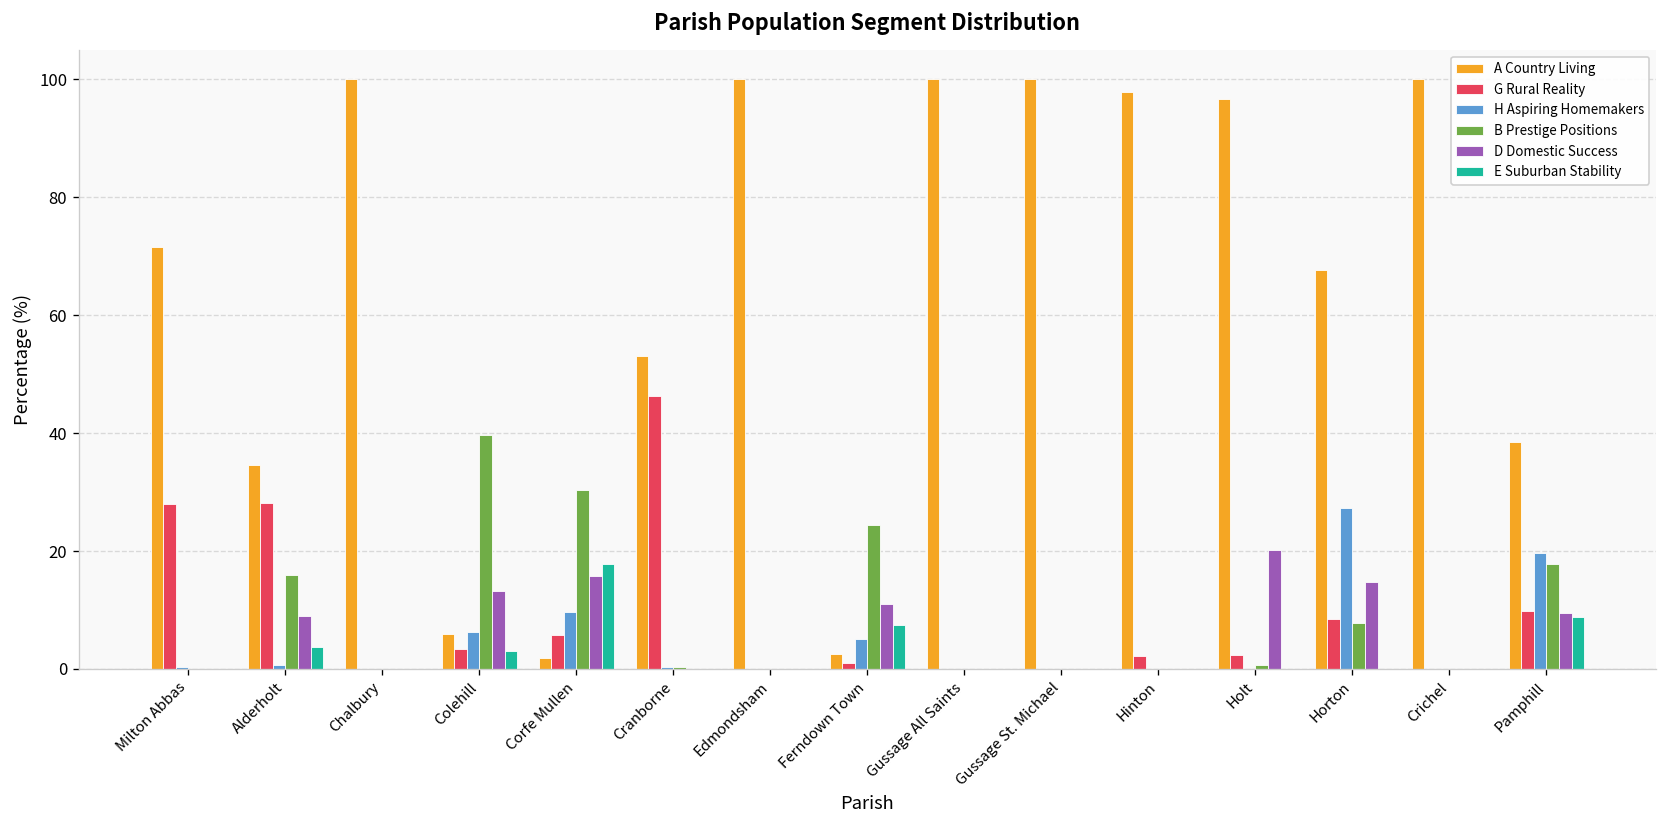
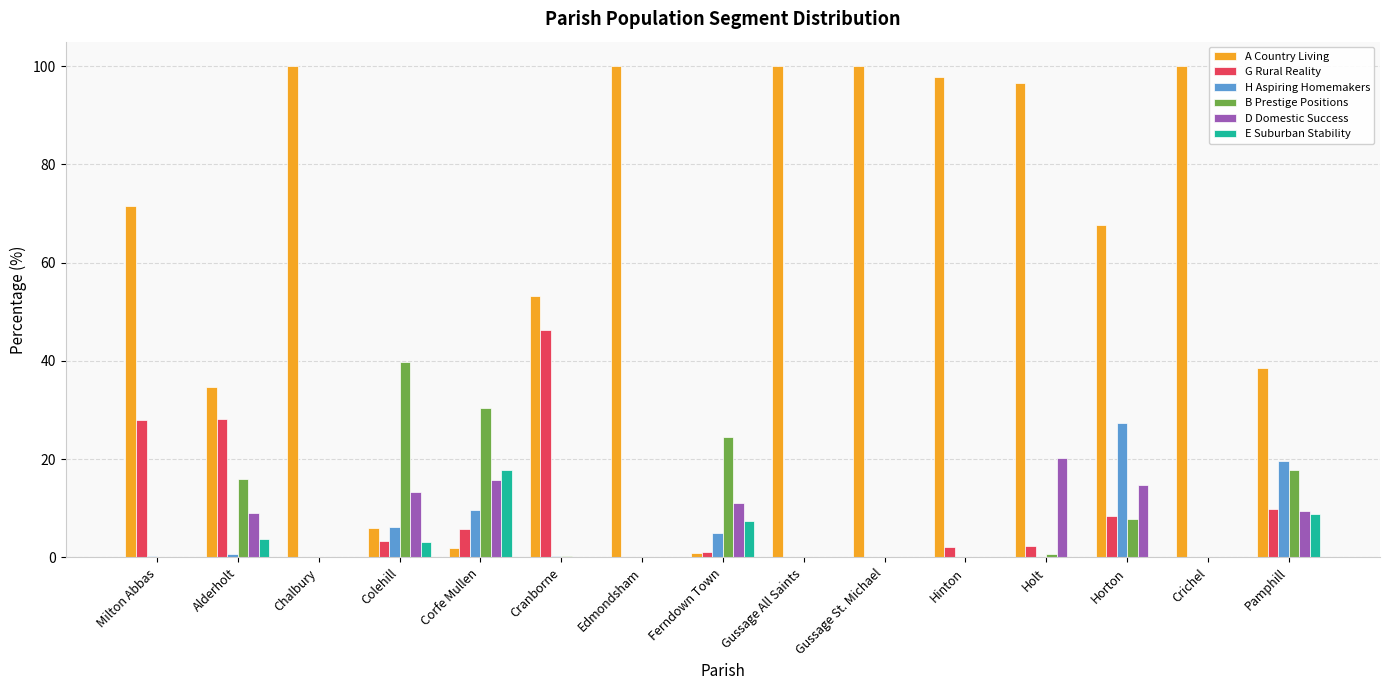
A Country Living, Ferndown Town: 3 -> 1
